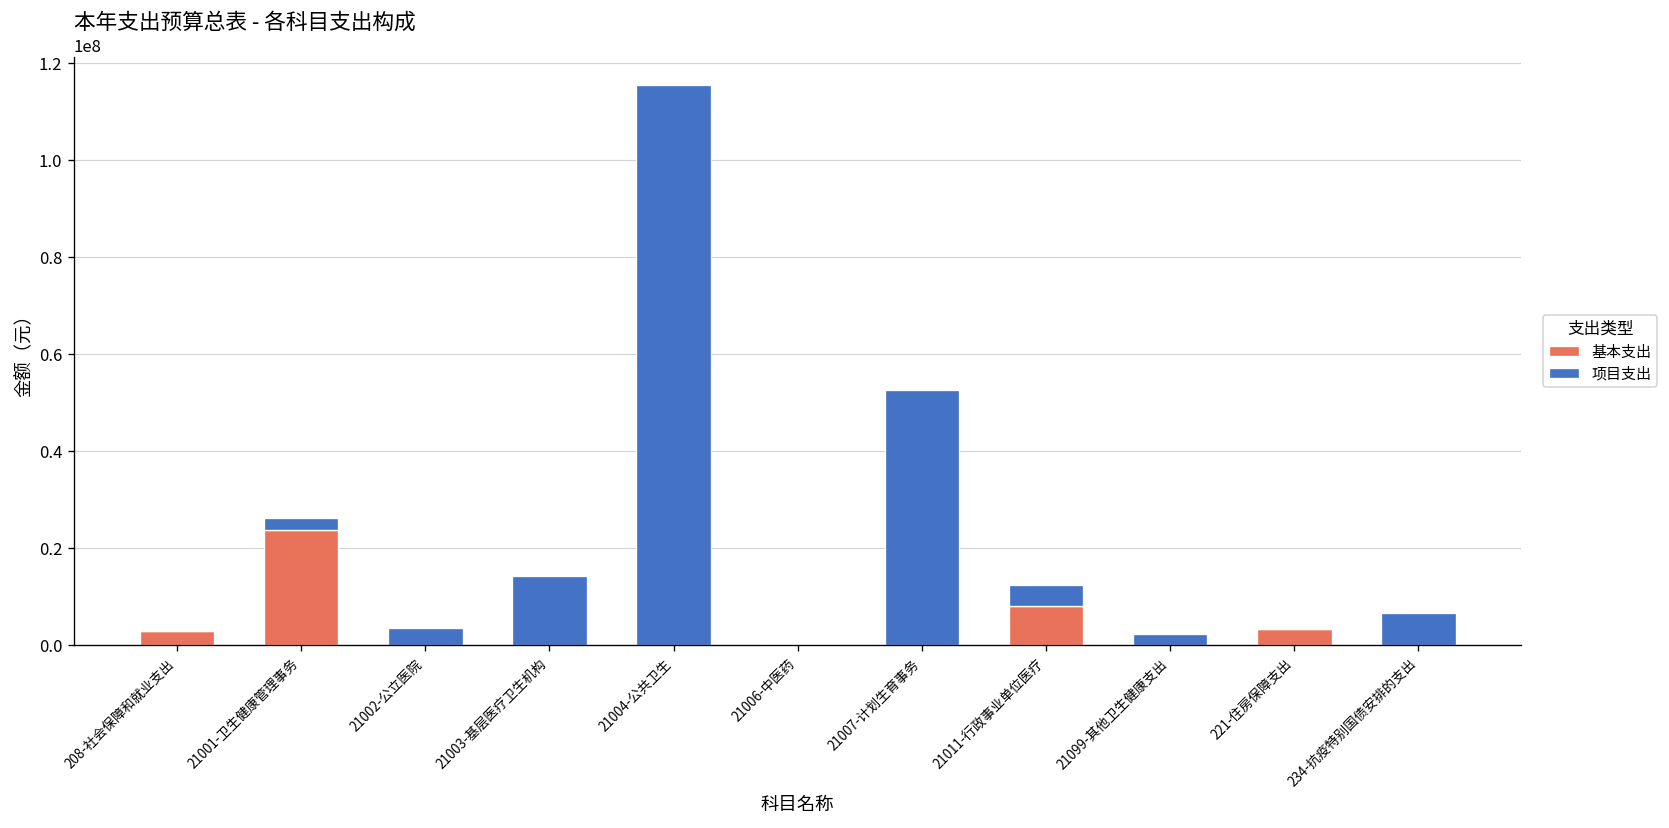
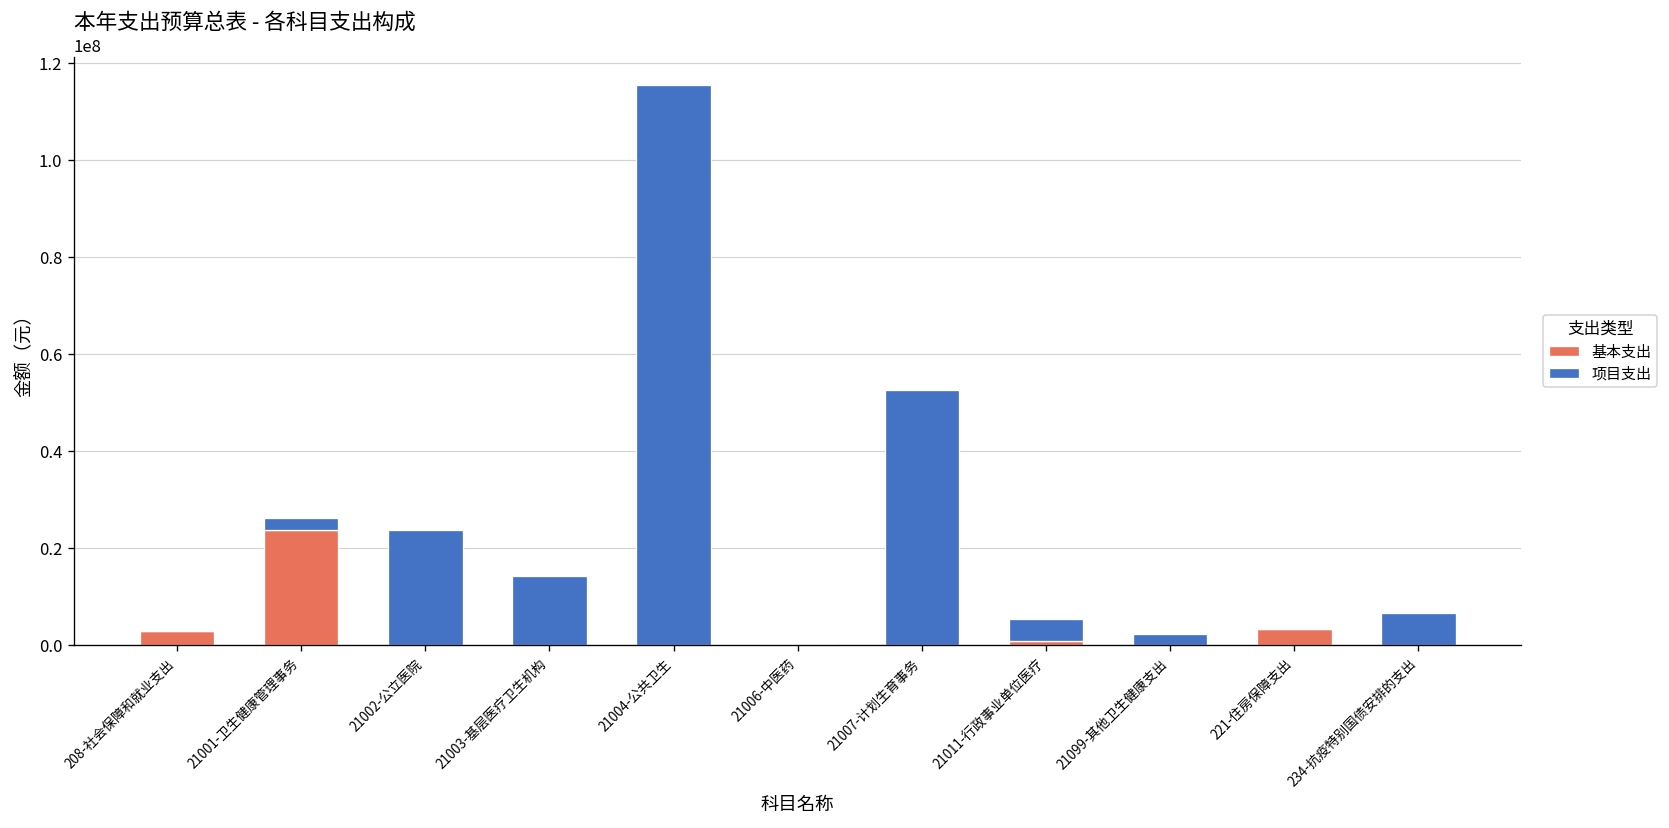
项目支出, 21002-公立医院: 4000000 -> 24000000
基本支出, 21011-行政事业单位医疗: 8000000 -> 1000000
